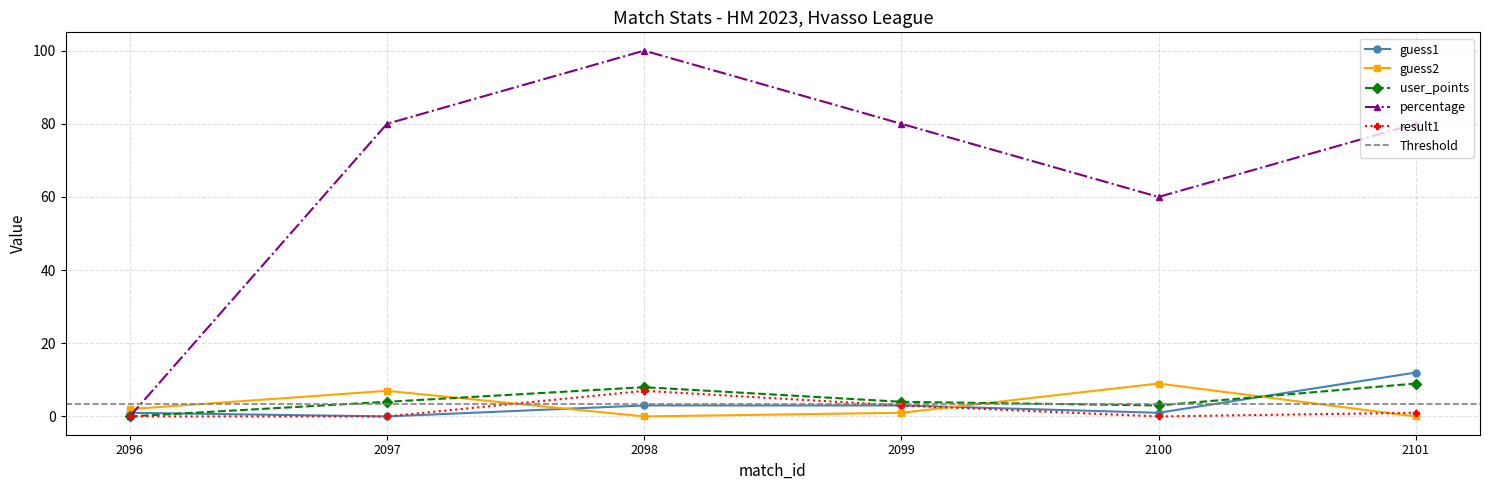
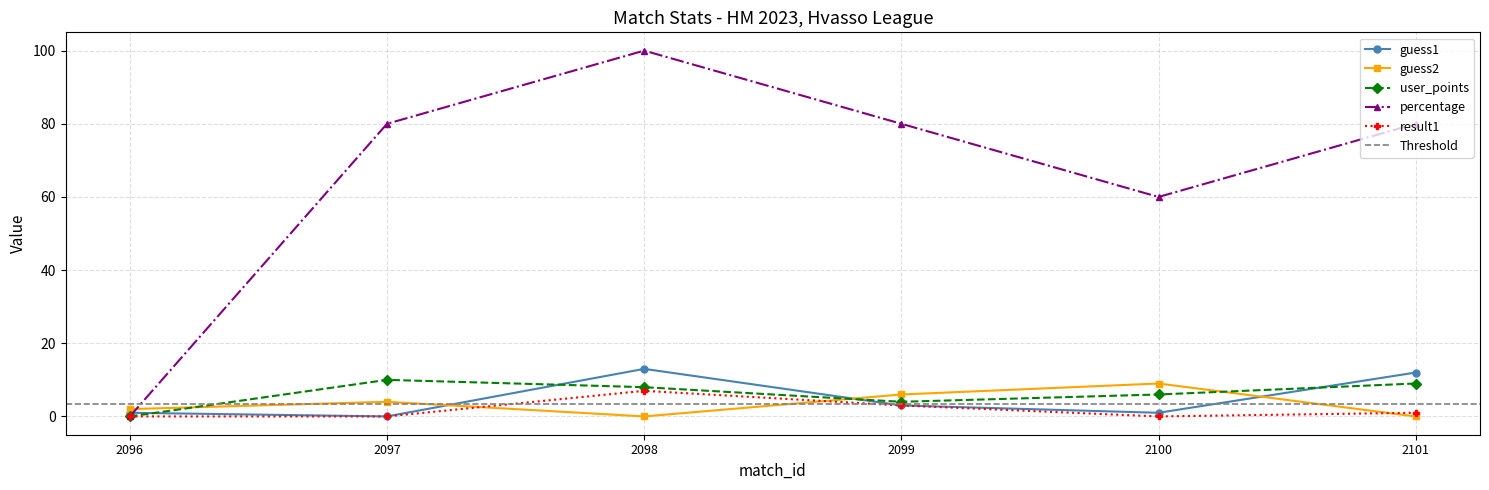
guess2, 2097: 7 -> 4
user_points, 2097: 4 -> 10
guess1, 2098: 3 -> 13
guess2, 2099: 1 -> 6
user_points, 2100: 3 -> 6
